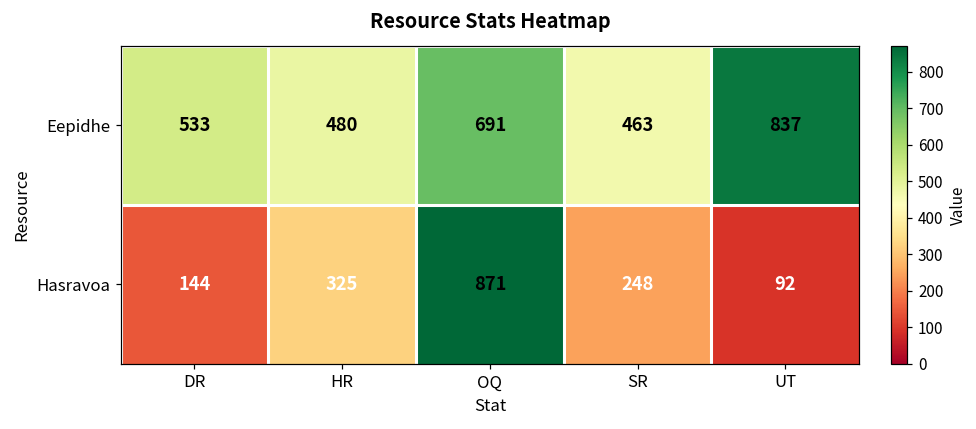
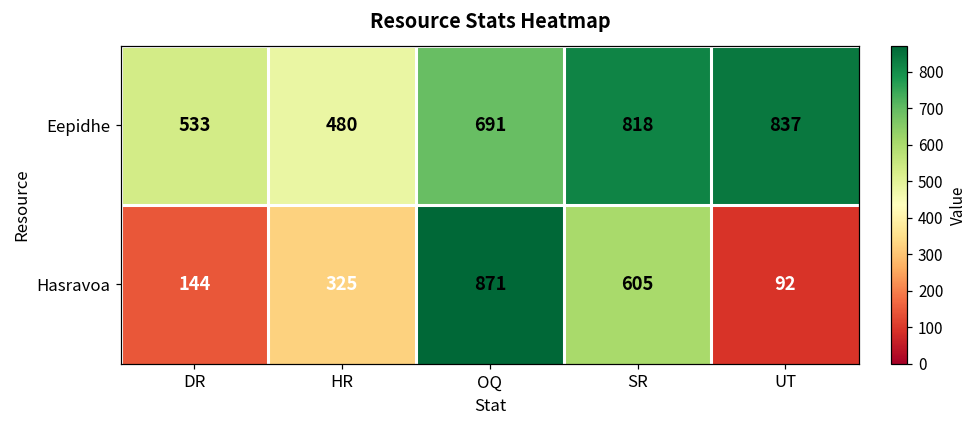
Eepidhe, SR: 463 -> 818
Hasravoa, SR: 248 -> 605
